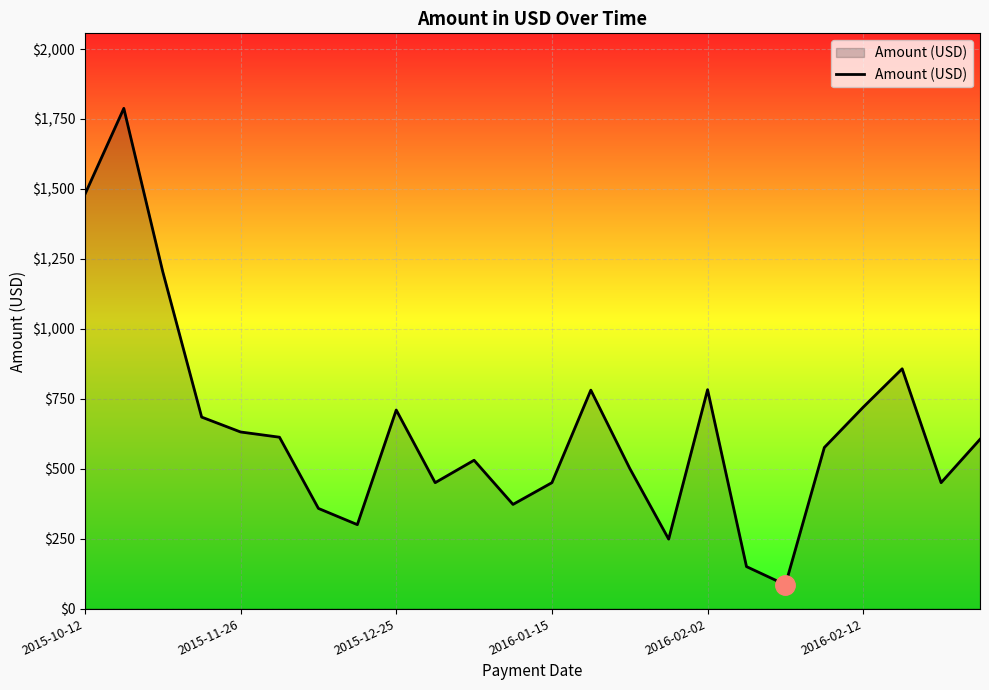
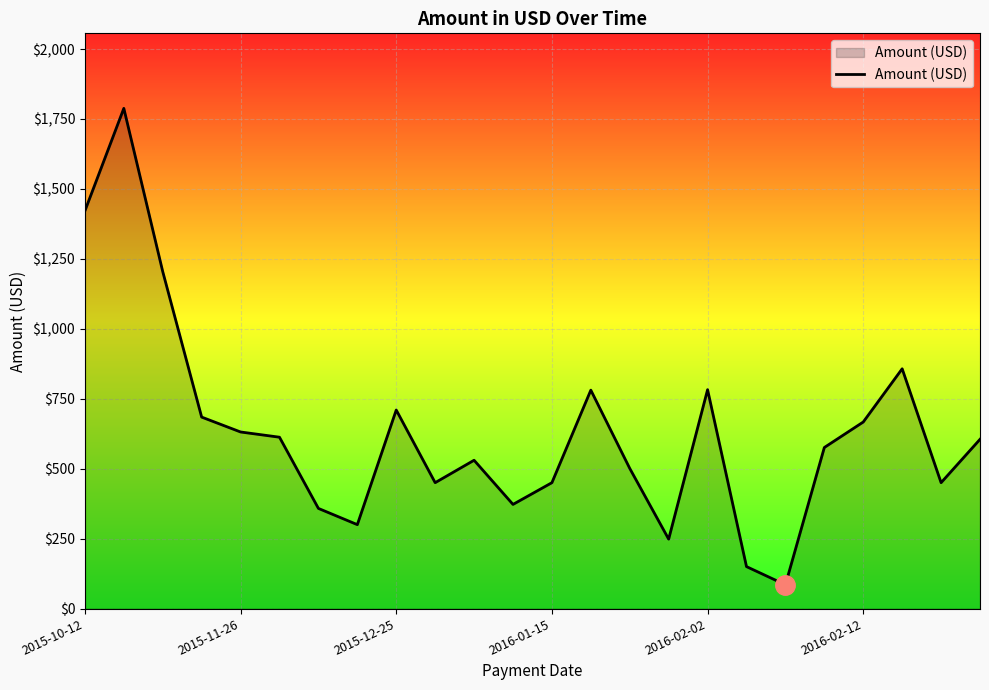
Amount (USD), 2015-10-12: $1,480 -> $1,420
Amount (USD), 2016-02-12: $720 -> $670
